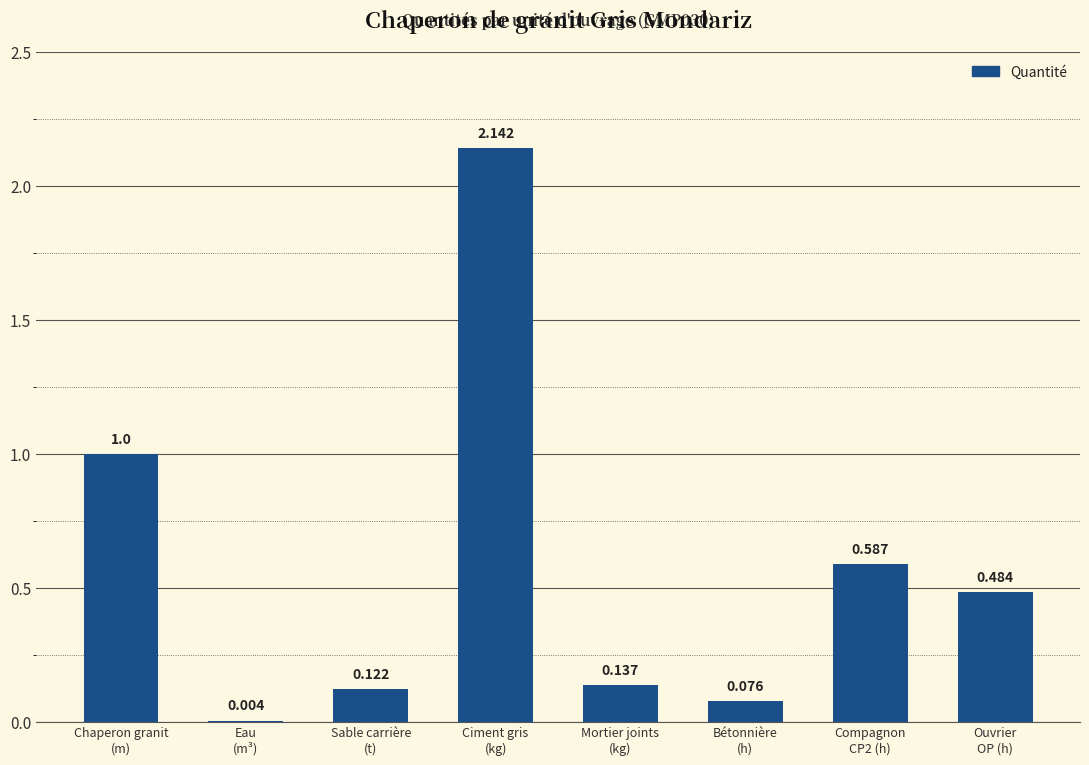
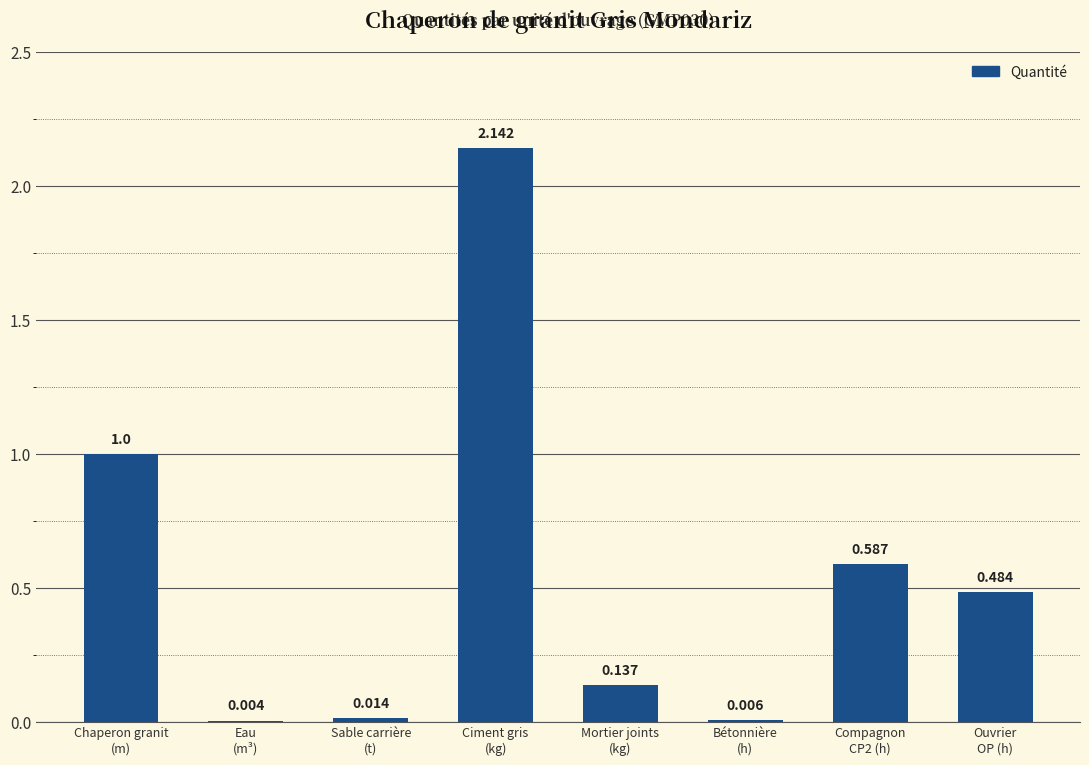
Sable carrière (t): 0.122 -> 0.014
Bétonnière (h): 0.076 -> 0.006
